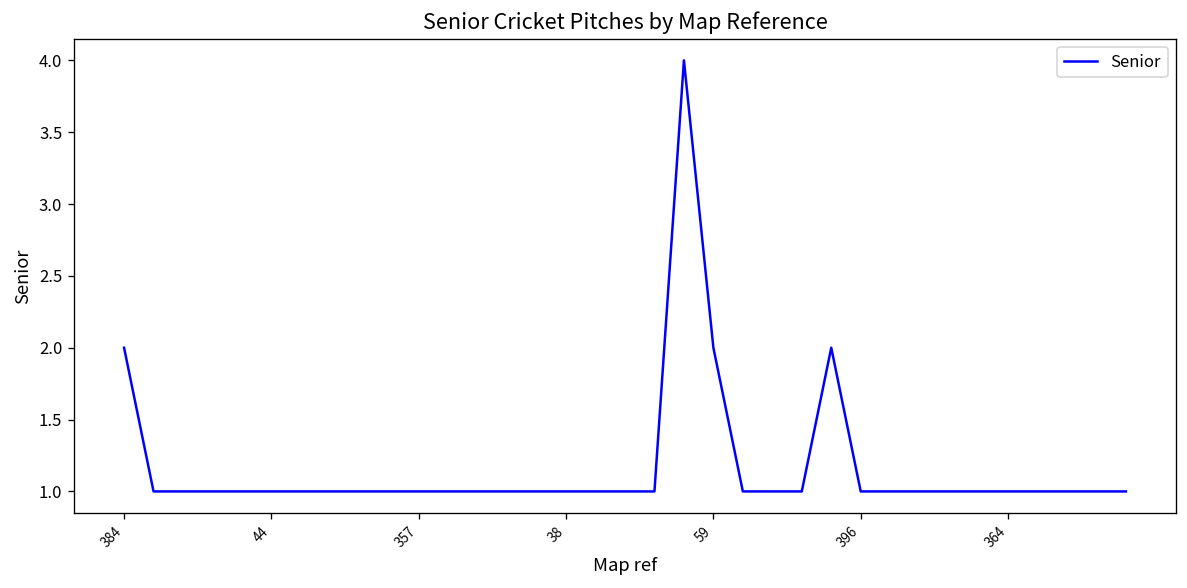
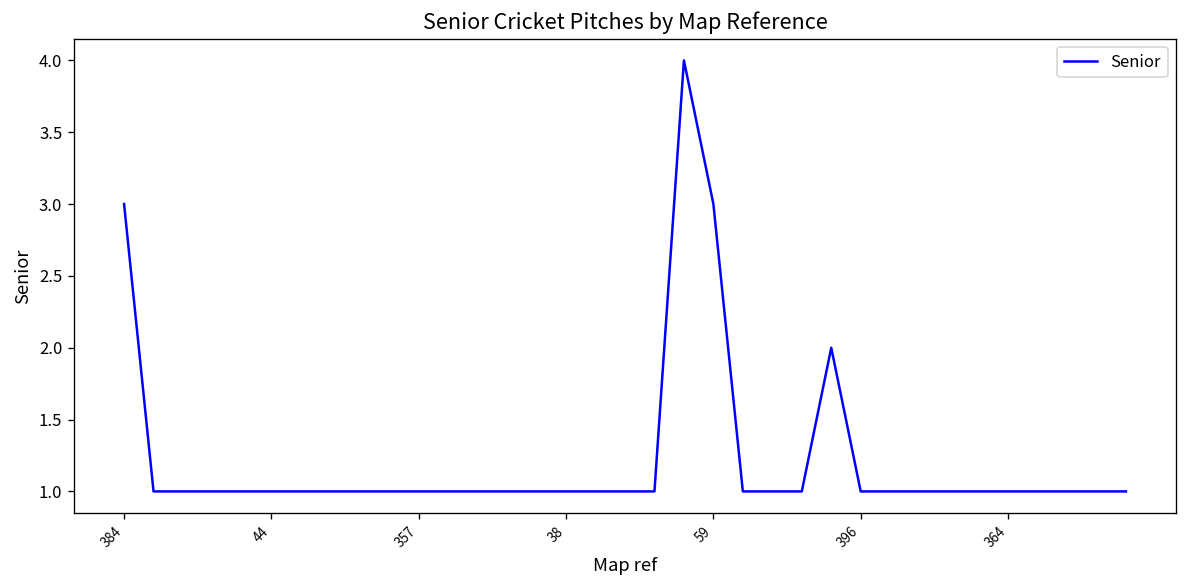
384: 2 -> 3
59: 2 -> 3
